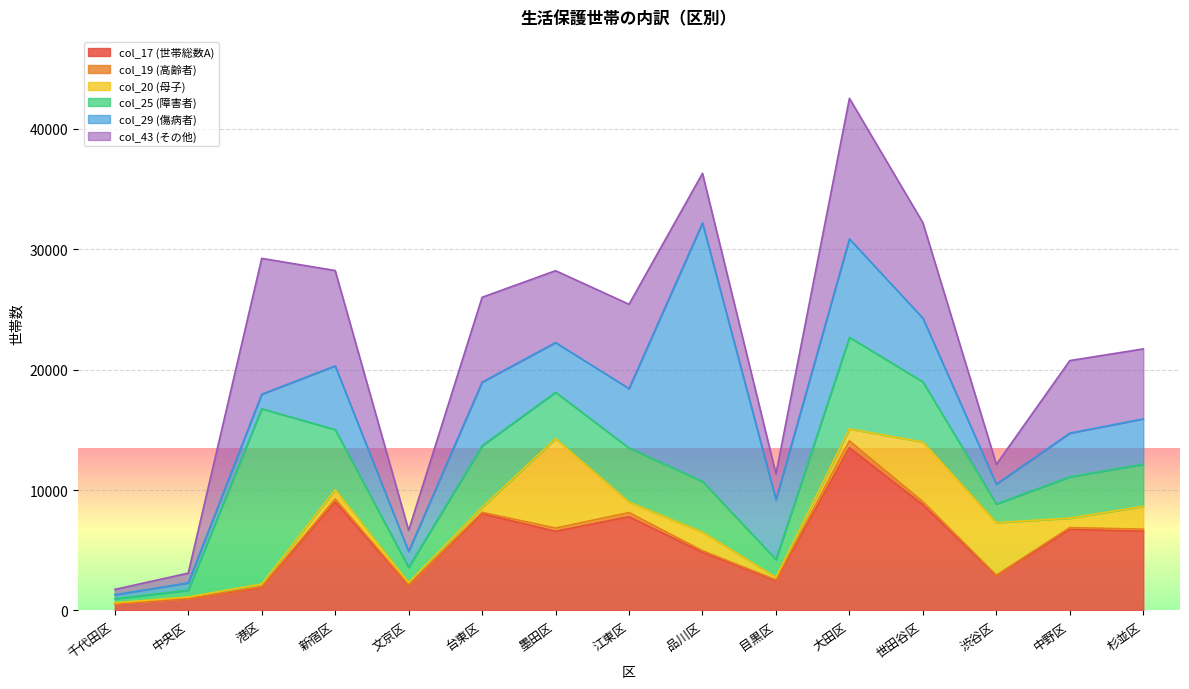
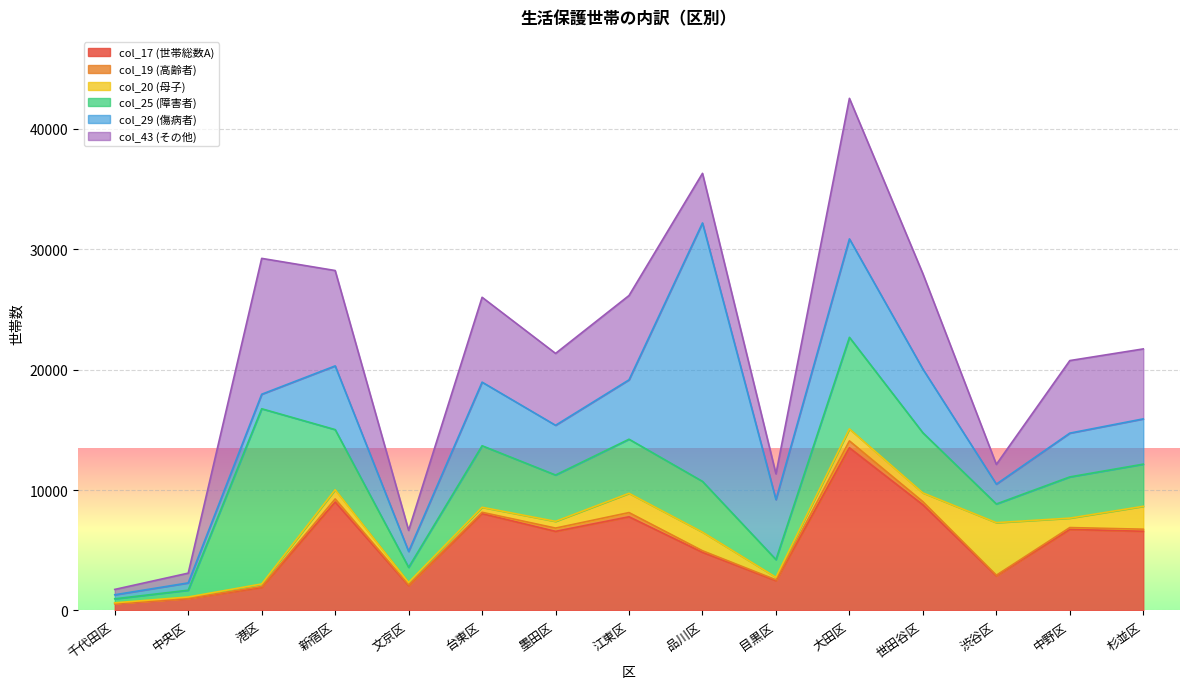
col_20 (母子), 墨田区: 7400 -> 600
col_20 (母子), 江東区: 900 -> 1600
col_20 (母子), 世田谷区: 5000 -> 700
